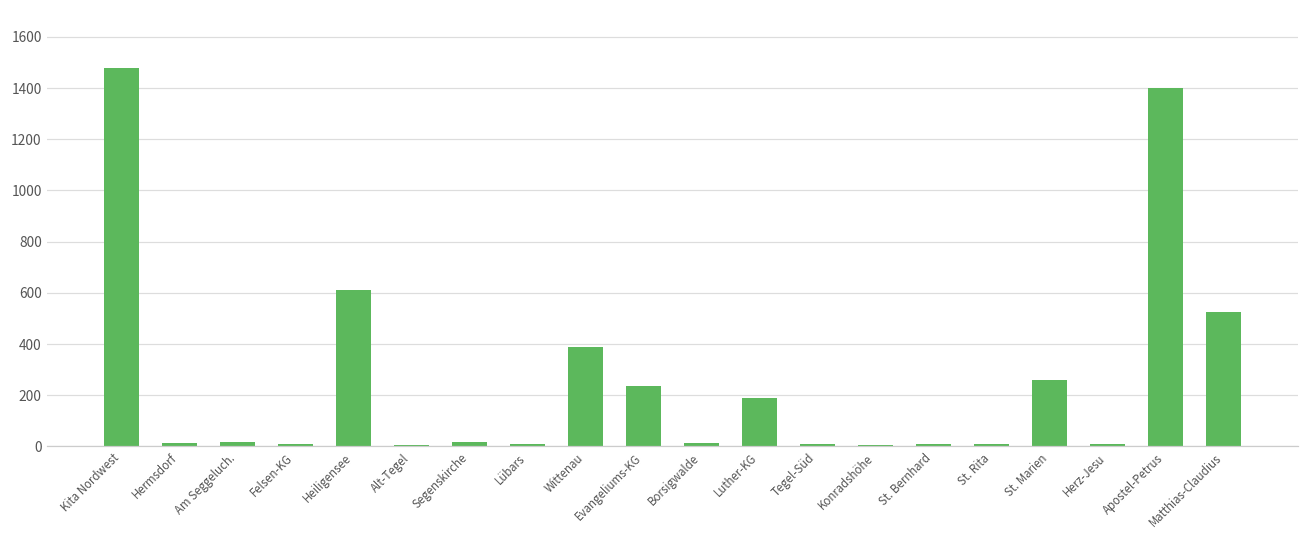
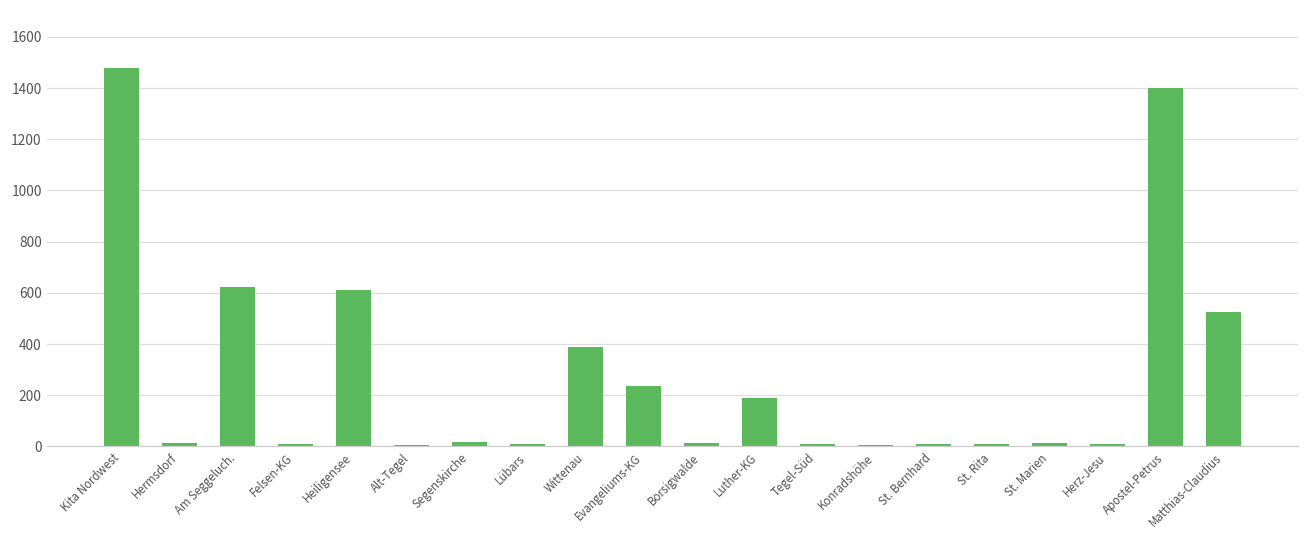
Am Seggeluch.: 20 -> 620
St. Marien: 260 -> 10
